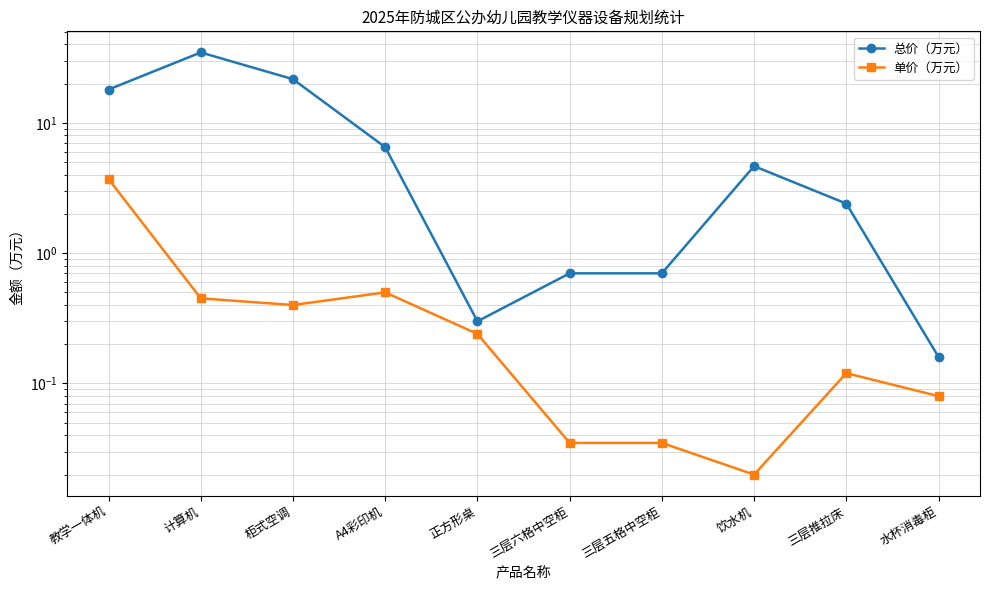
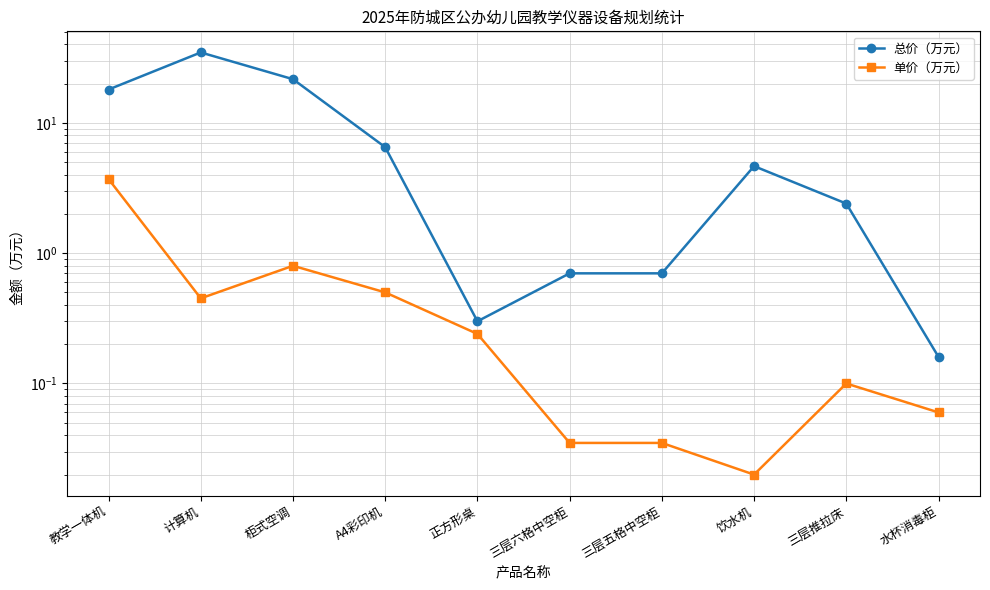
单价（万元）, 柜式空调: 0.4 -> 0.8
单价（万元）, 三层推拉床: 0.12 -> 0.10
单价（万元）, 水杯消毒柜: 0.08 -> 0.06
